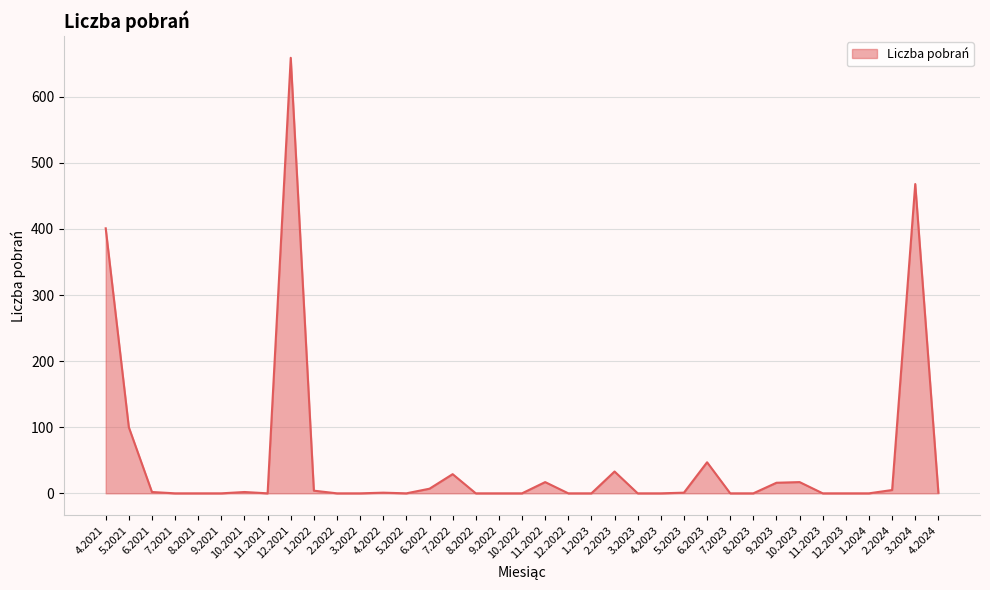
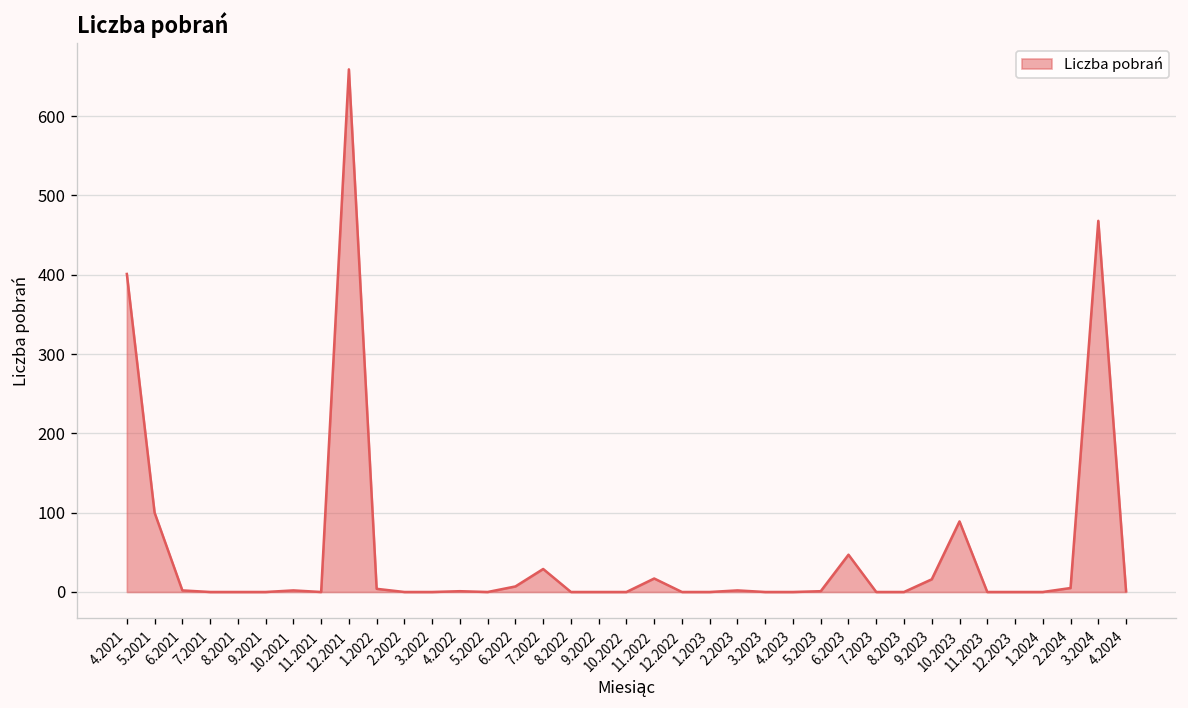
2.2023: 30 -> 0
10.2023: 20 -> 90
